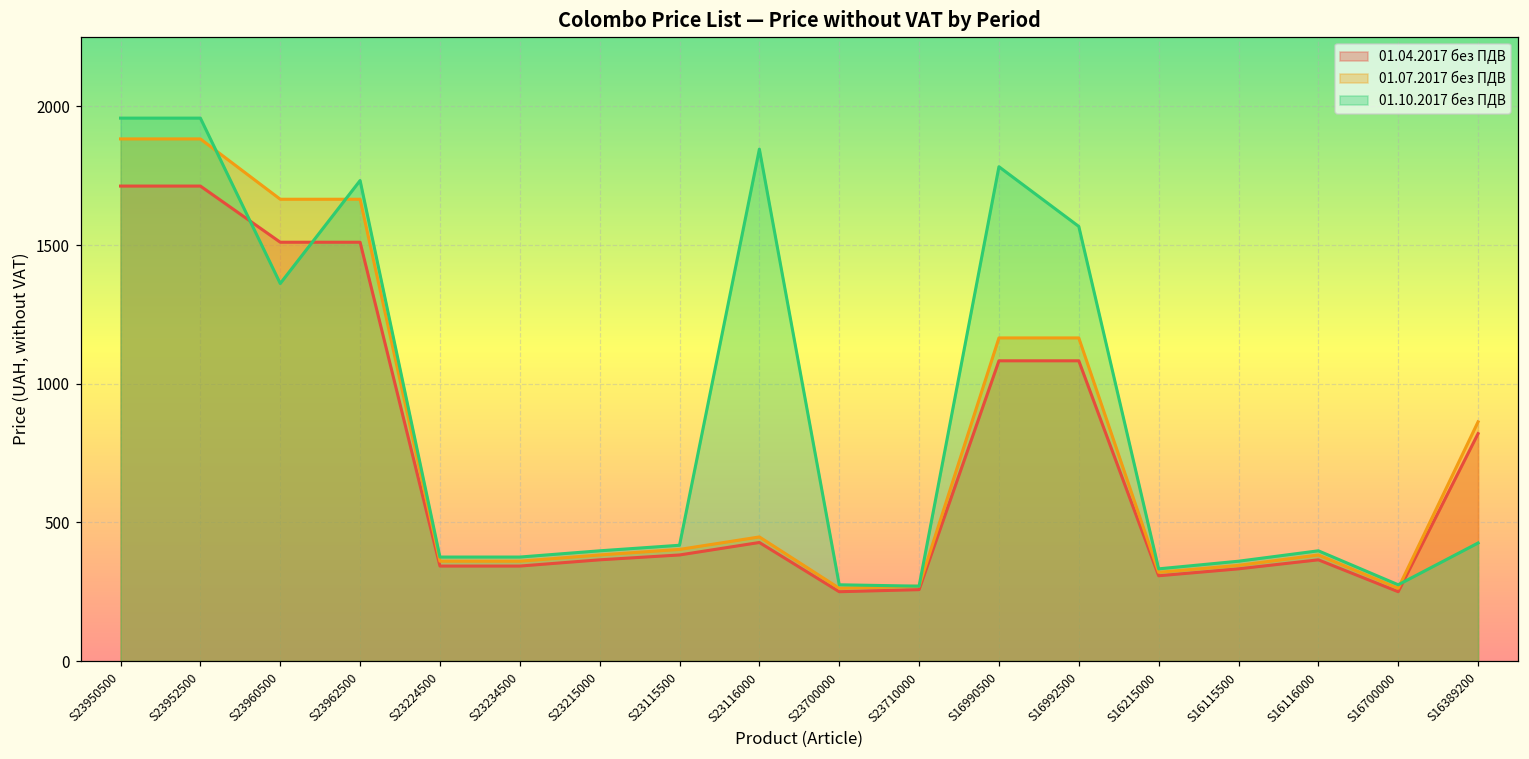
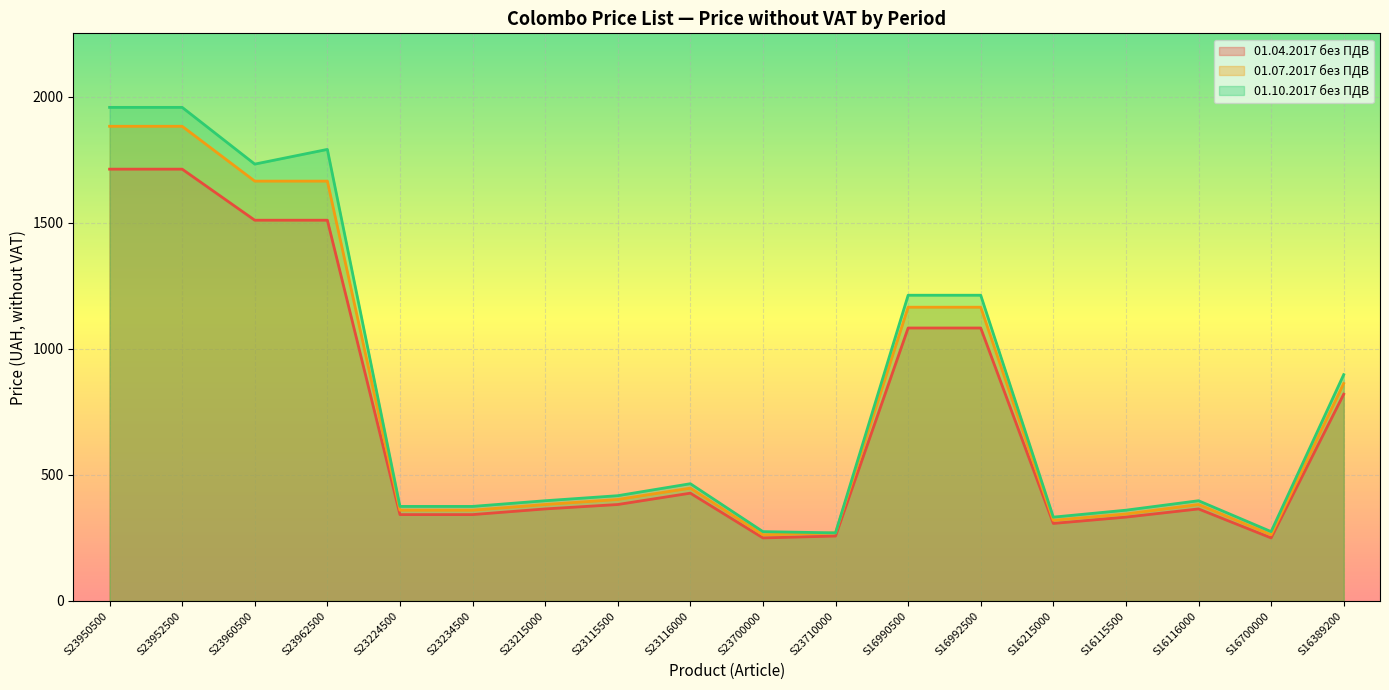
01.10.2017 без ПДВ, S23960500: 1360 -> 1730
01.10.2017 без ПДВ, S23962500: 1730 -> 1790
01.10.2017 без ПДВ, S23116000: 1850 -> 470
01.10.2017 без ПДВ, S16990500: 1780 -> 1210
01.10.2017 без ПДВ, S16992500: 1570 -> 1210
01.10.2017 без ПДВ, S16389200: 430 -> 900
